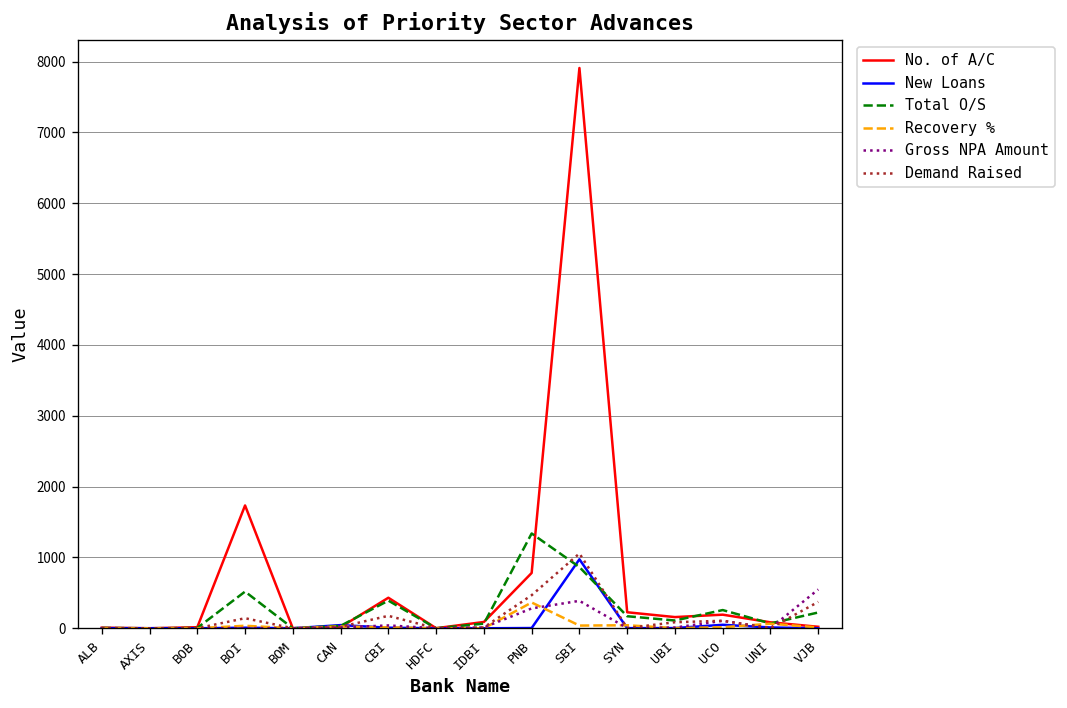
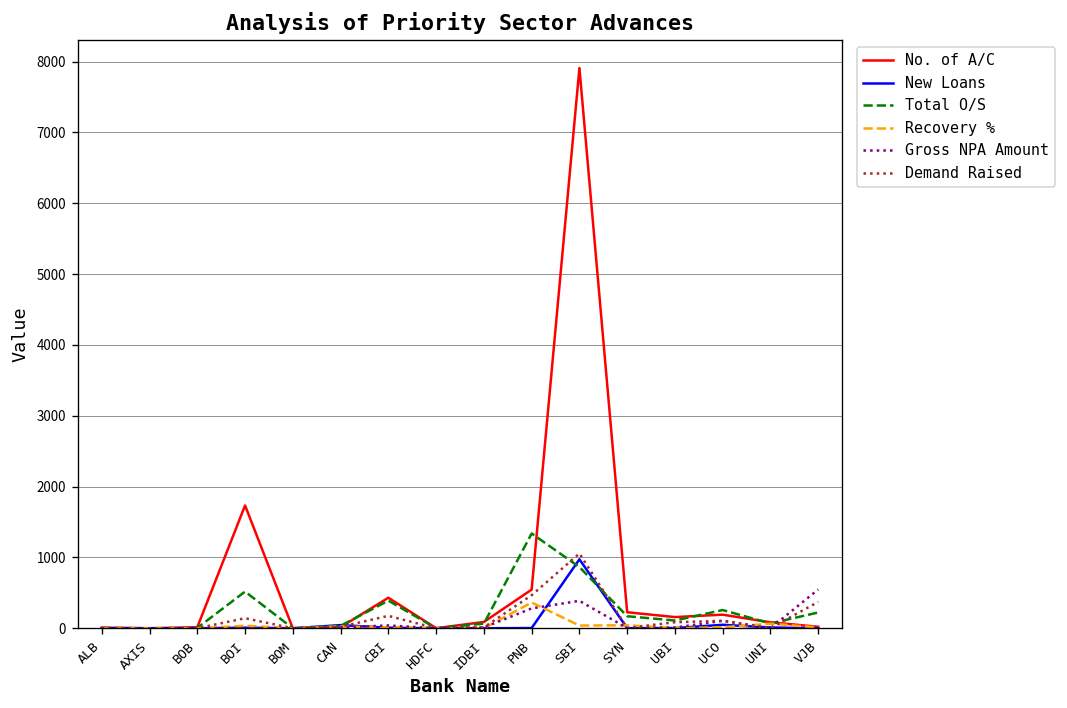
No. of A/C, PNB: 800 -> 500
